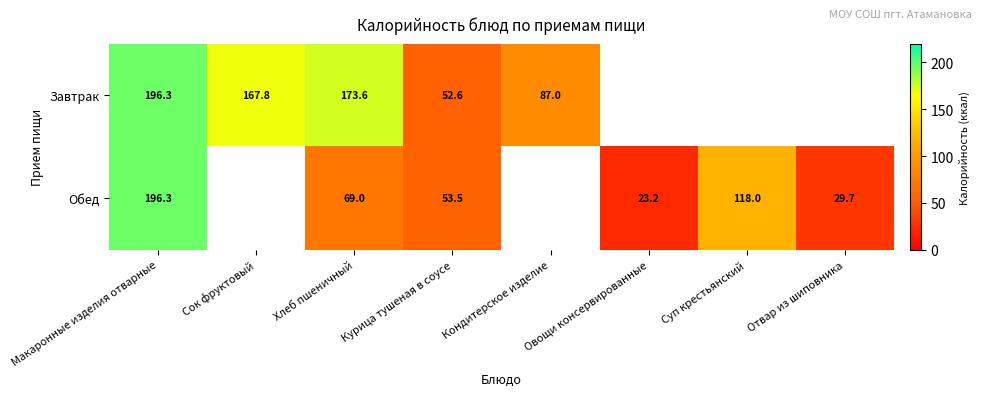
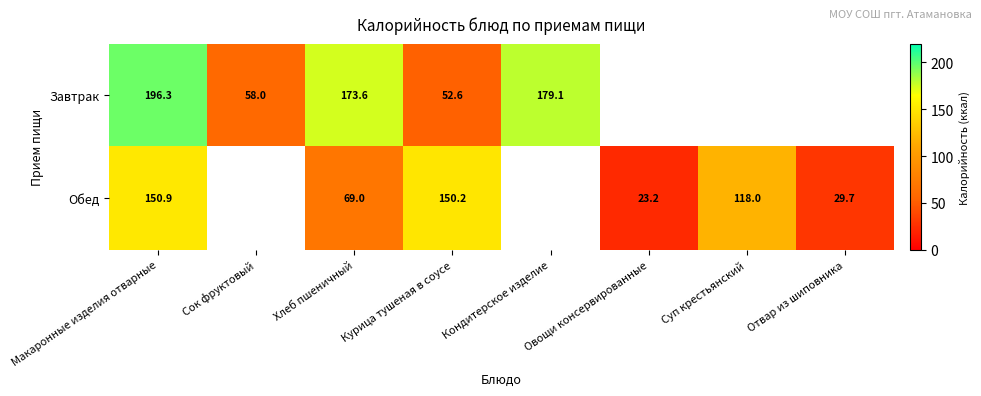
Завтрак, Сок фруктовый: 167.8 -> 58.0
Завтрак, Кондитерское изделие: 87.0 -> 179.1
Обед, Макаронные изделия отварные: 196.3 -> 150.9
Обед, Курица тушеная в соусе: 53.5 -> 150.2
